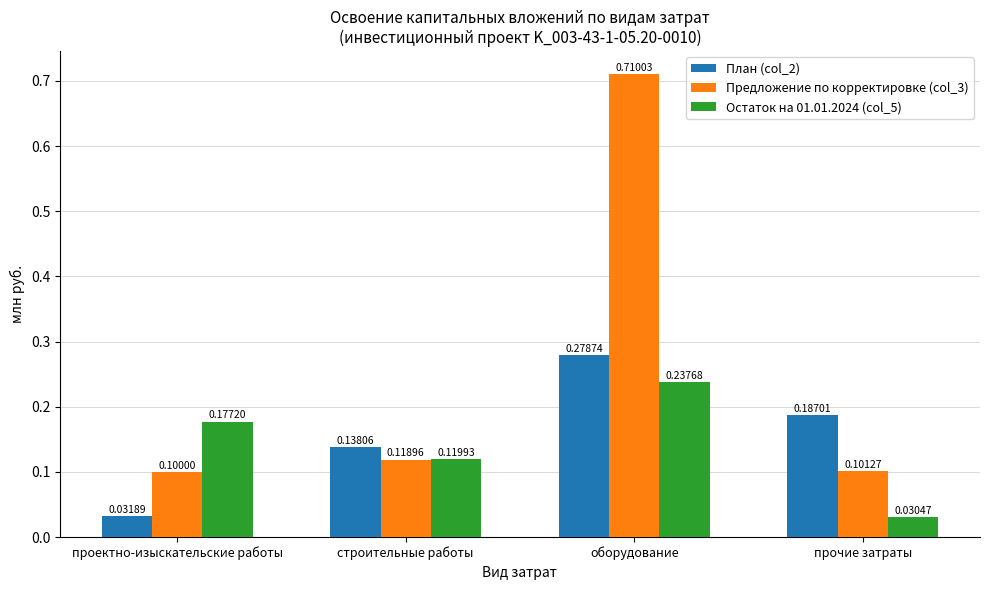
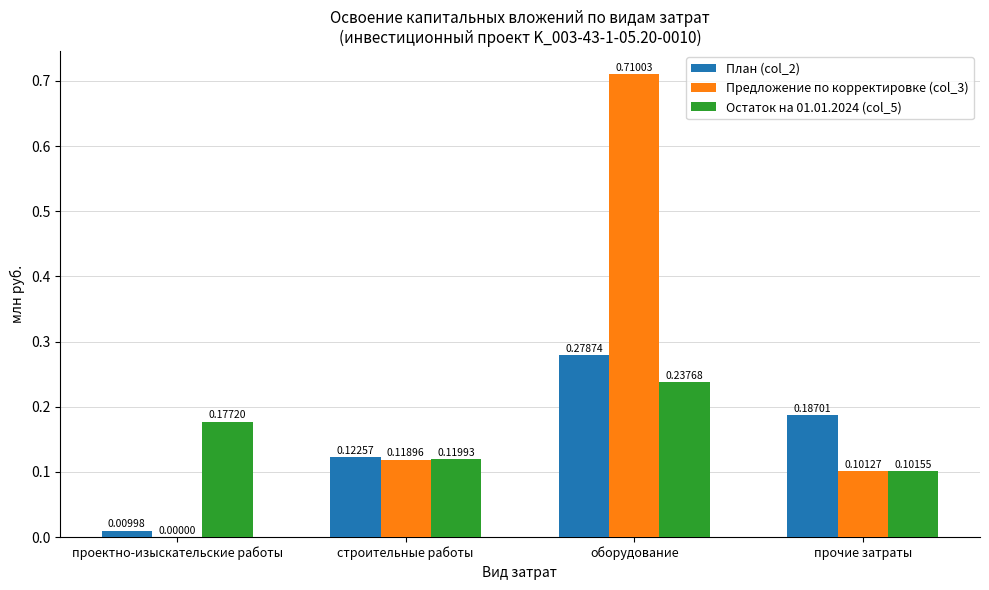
План (col_2), проектно-изыскательские работы: 0.03189 -> 0.00998
Предложение по корректировке (col_3), проектно-изыскательские работы: 0.10000 -> 0.00000
План (col_2), строительные работы: 0.13806 -> 0.12257
Остаток на 01.01.2024 (col_5), прочие затраты: 0.03047 -> 0.10155
